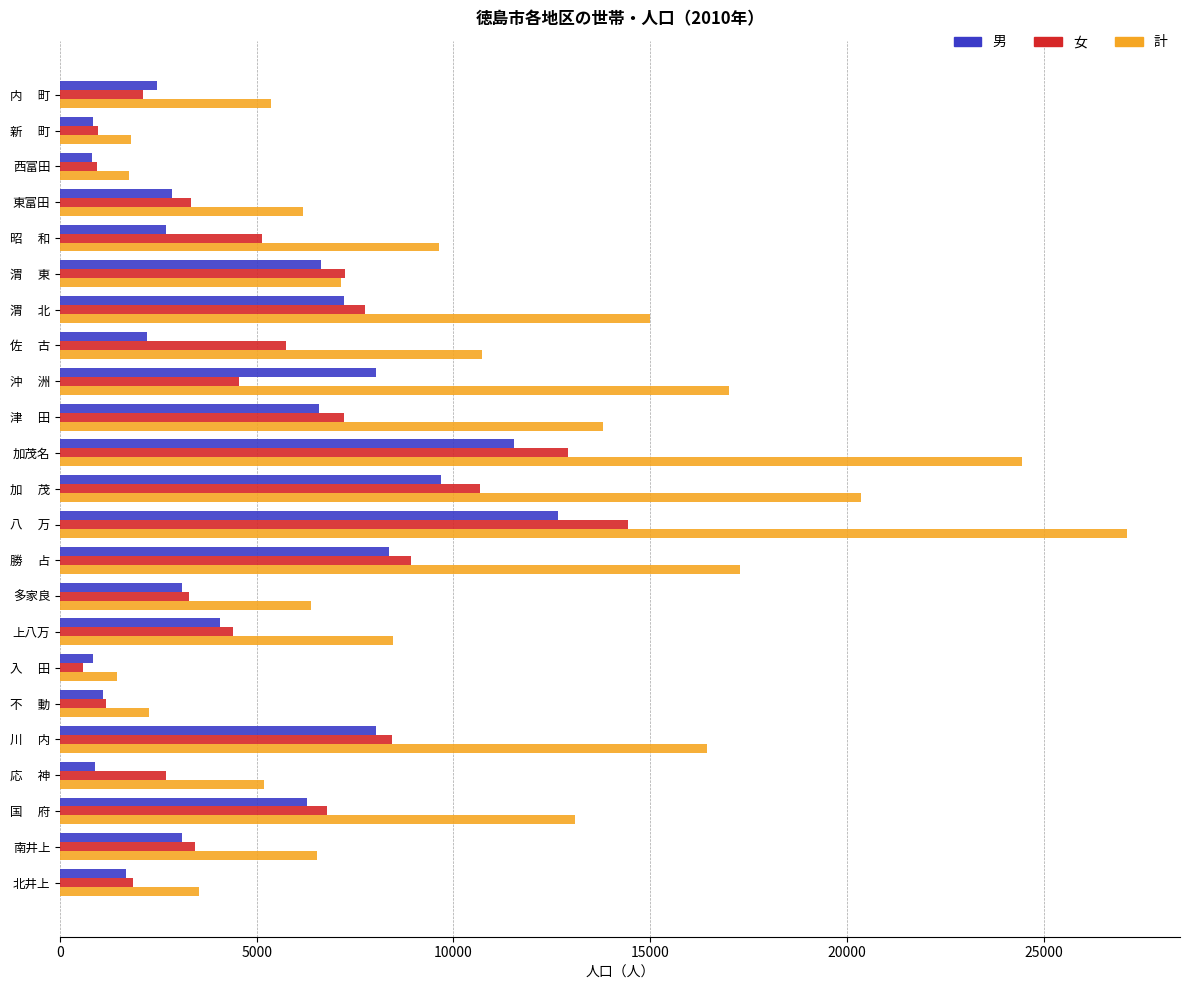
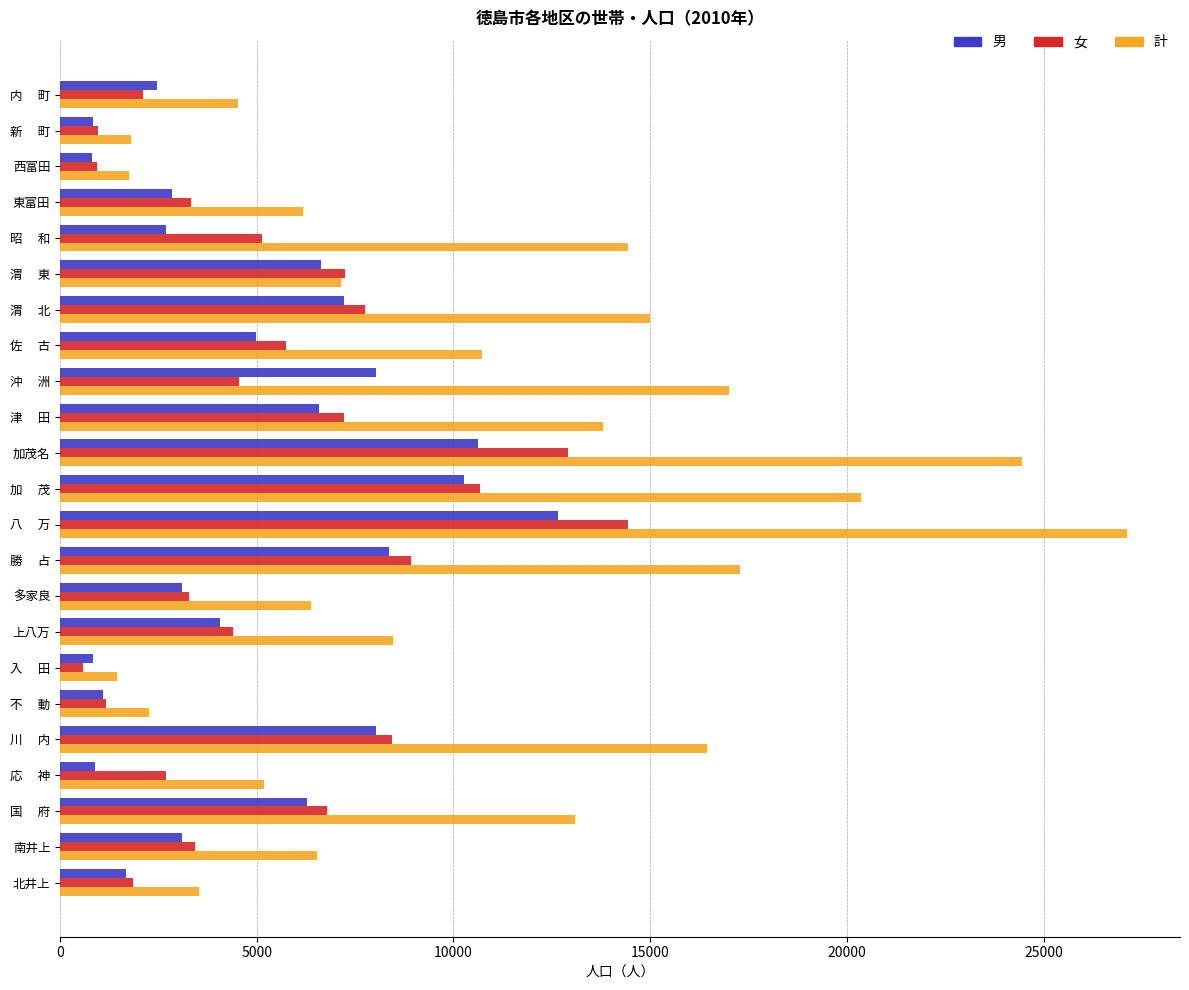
計, 内 町: 5400 -> 4500
計, 昭 和: 9600 -> 14400
男, 佐 古: 2200 -> 5000
男, 加茂名: 11500 -> 10600
男, 加 茂: 9700 -> 10300
